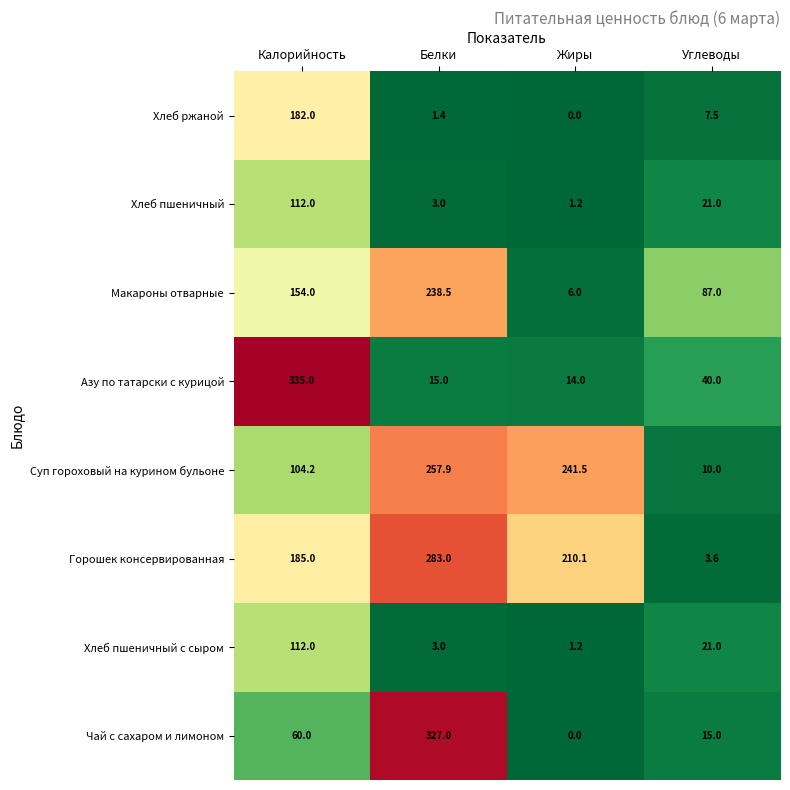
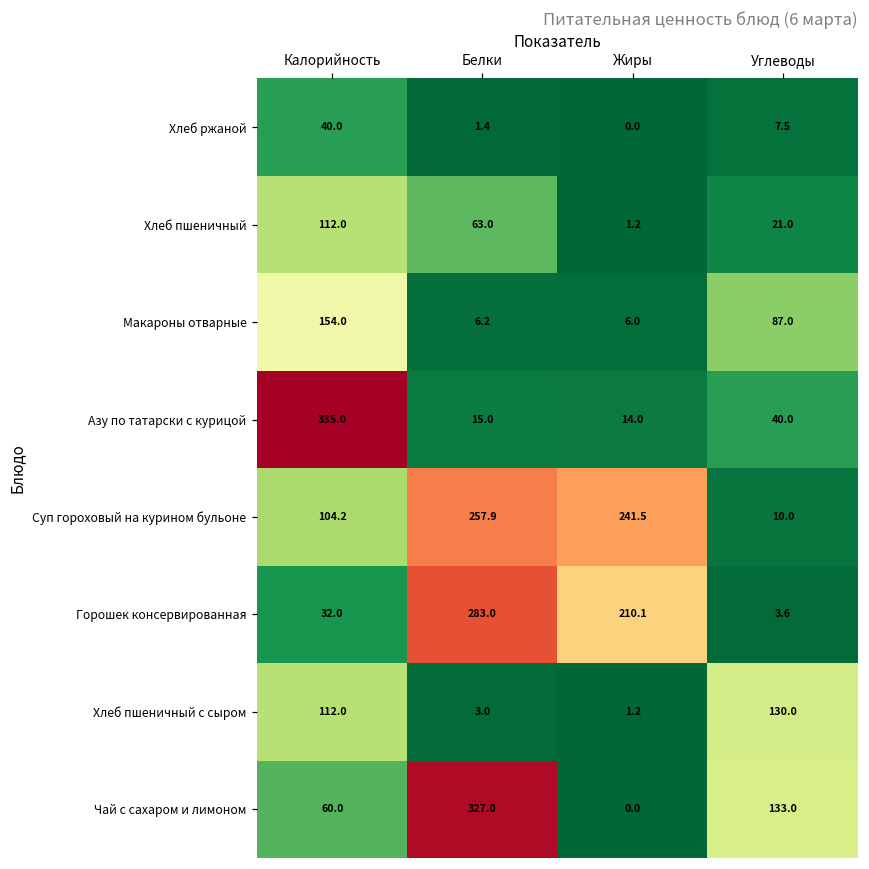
Хлеб ржаной, Калорийность: 182.0 -> 40.0
Хлеб пшеничный, Белки: 3.0 -> 63.0
Макароны отварные, Белки: 238.5 -> 6.2
Горошек консервированная, Калорийность: 185.0 -> 32.0
Хлеб пшеничный с сыром, Углеводы: 21.0 -> 130.0
Чай с сахаром и лимоном, Углеводы: 15.0 -> 133.0
